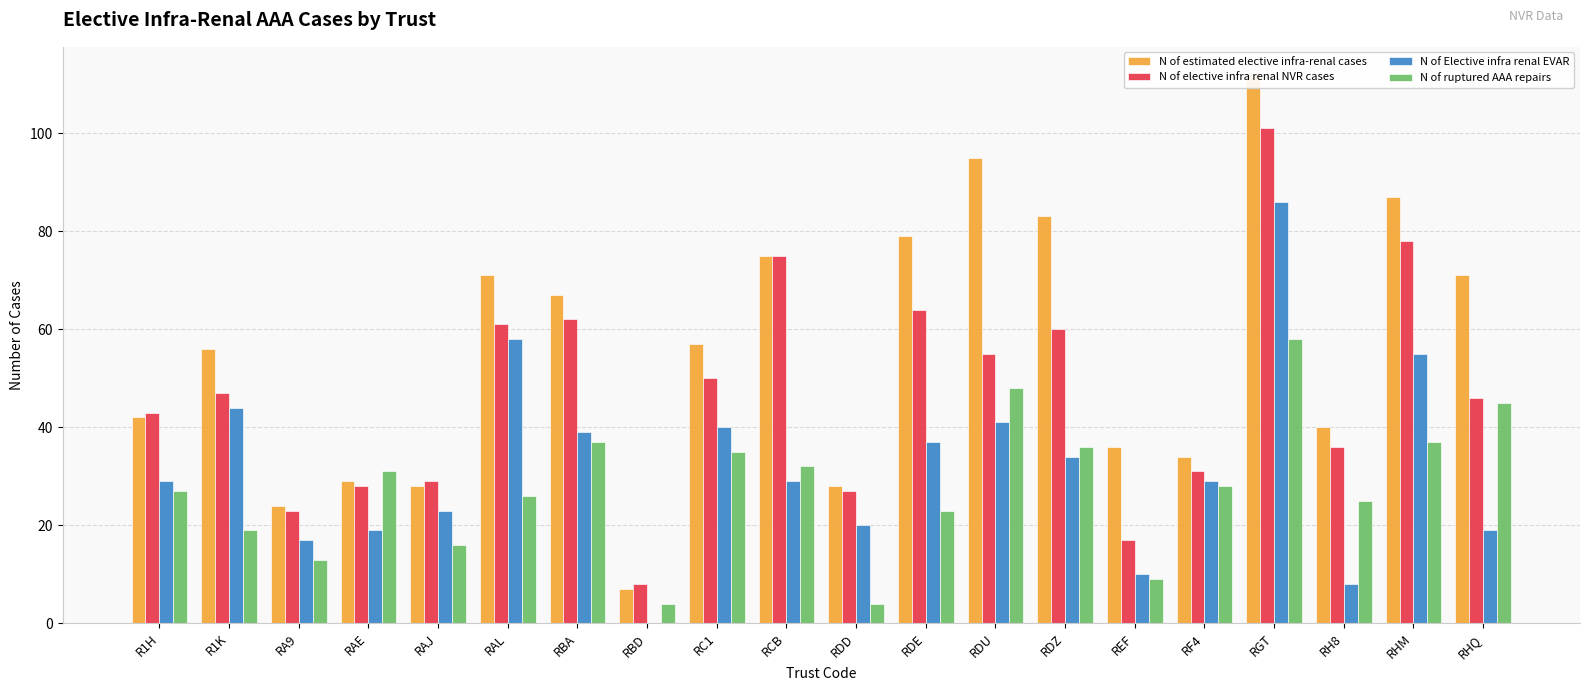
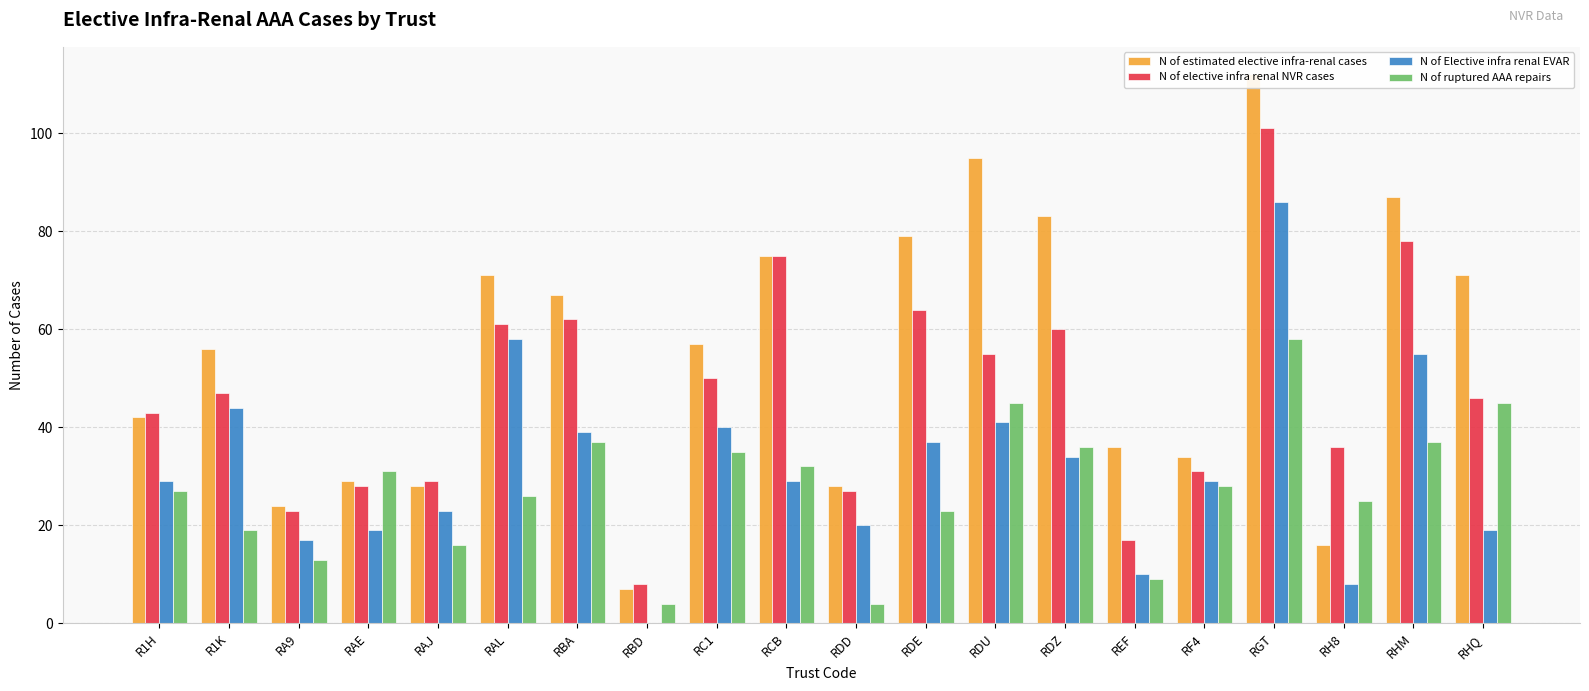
N of ruptured AAA repairs, RDU: 48 -> 45
N of estimated elective infra-renal cases, RH8: 40 -> 16
